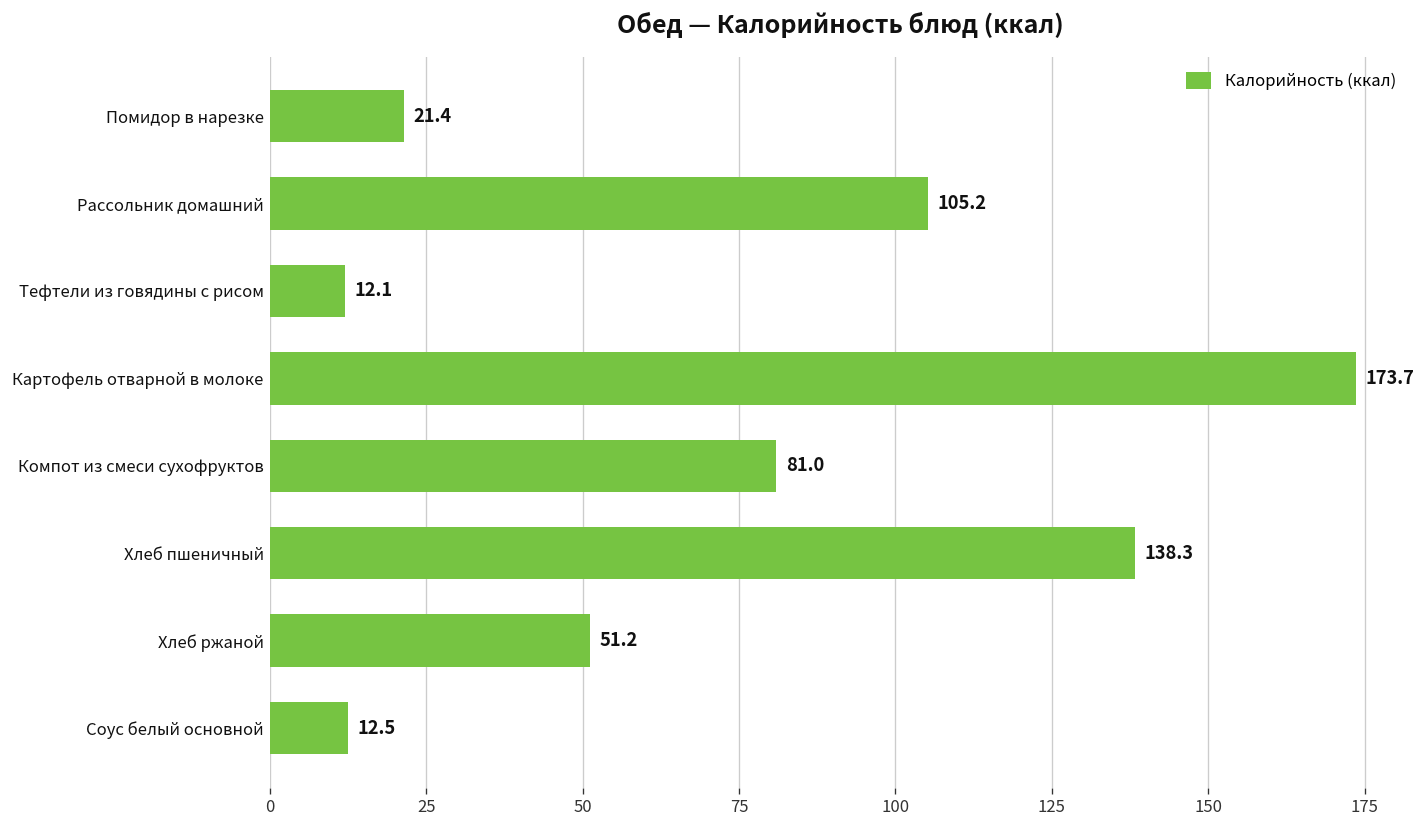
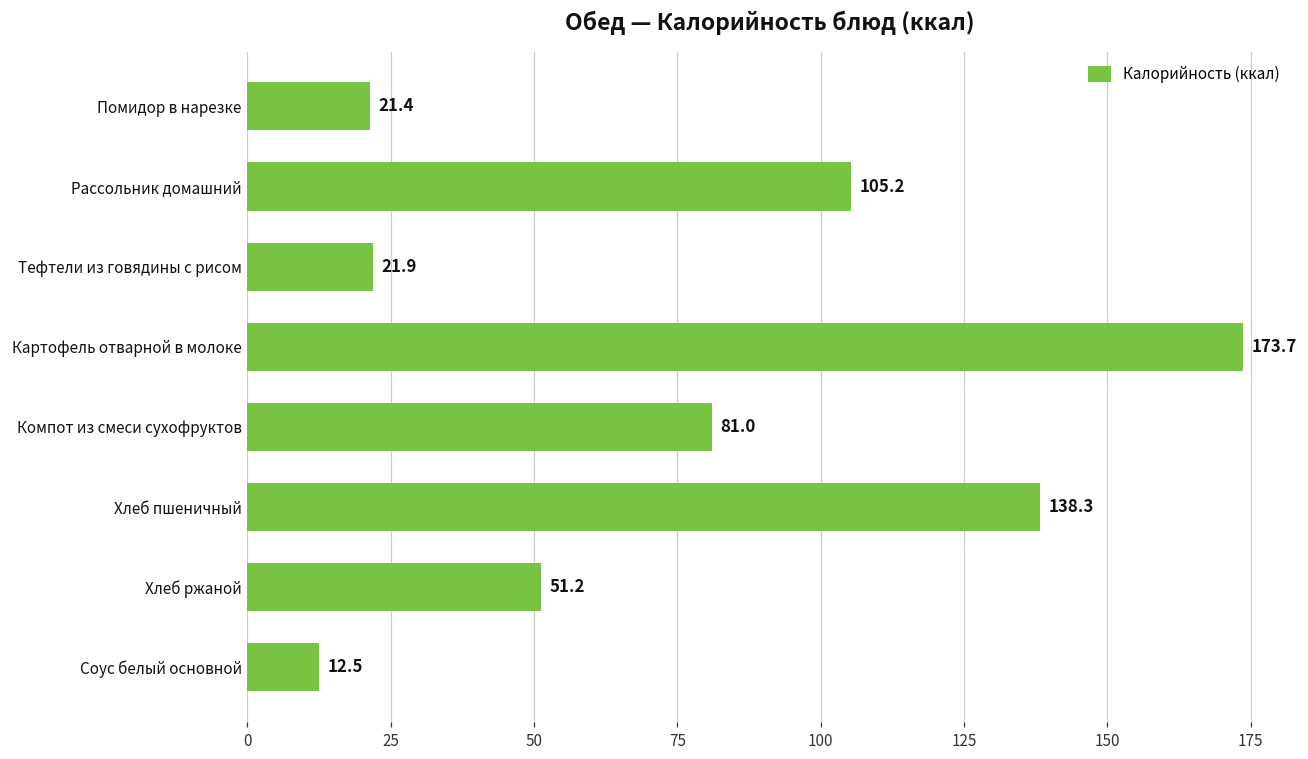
Тефтели из говядины с рисом: 12.1 -> 21.9
